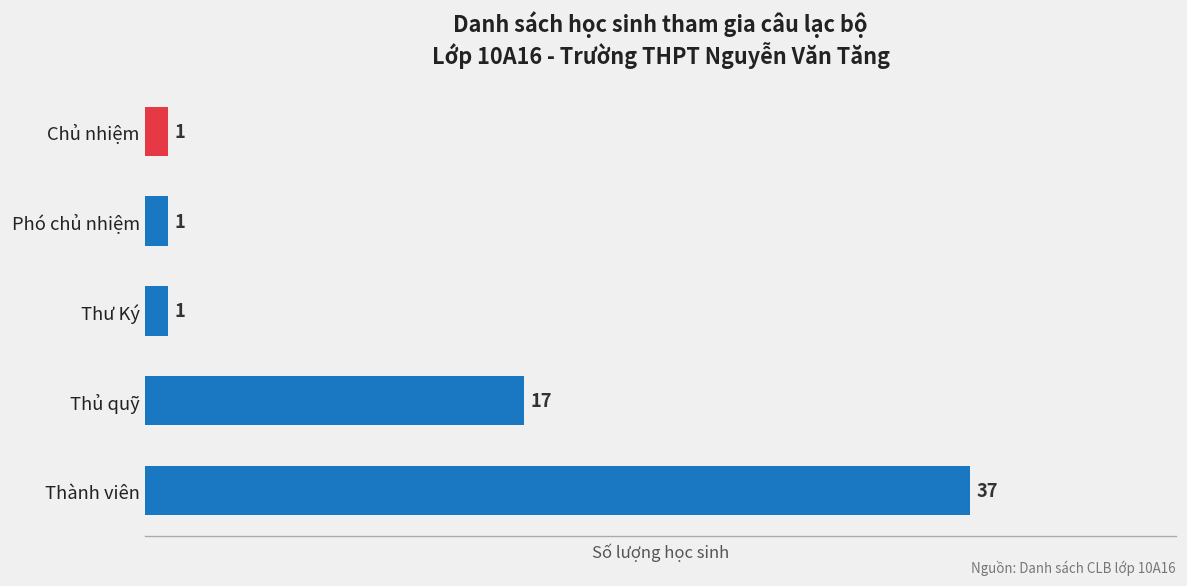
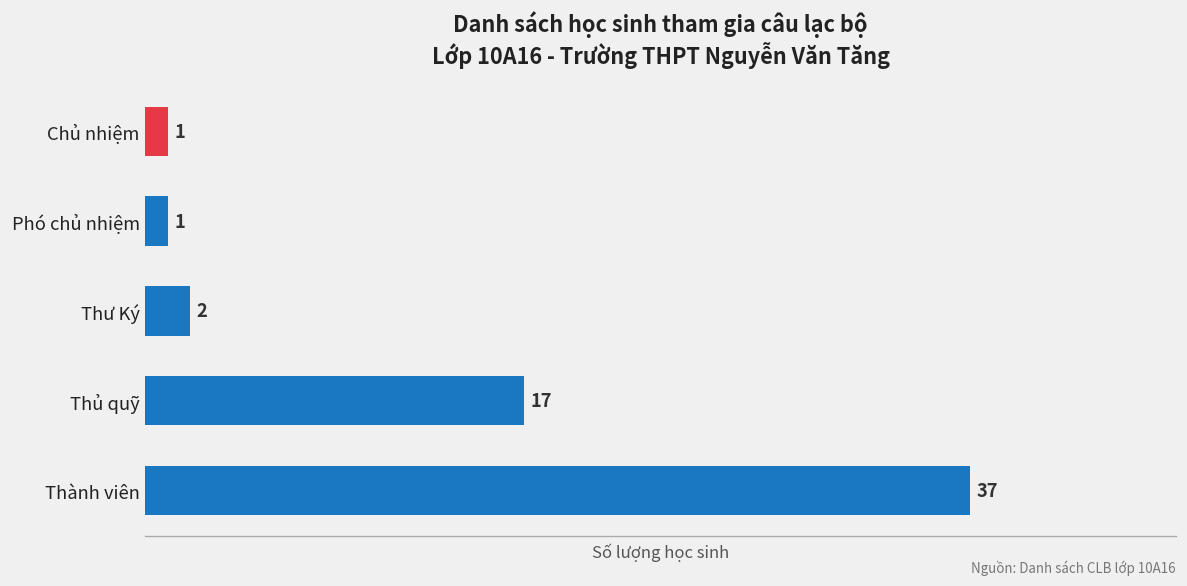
Thư Ký: 1 -> 2
